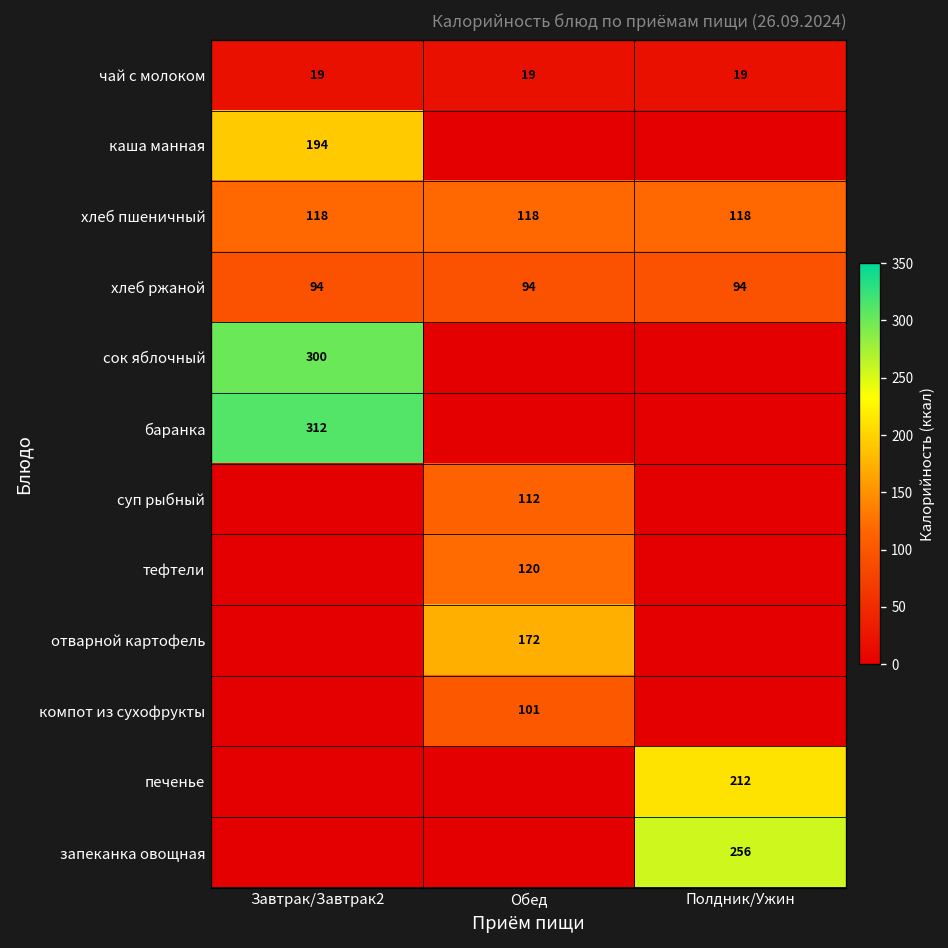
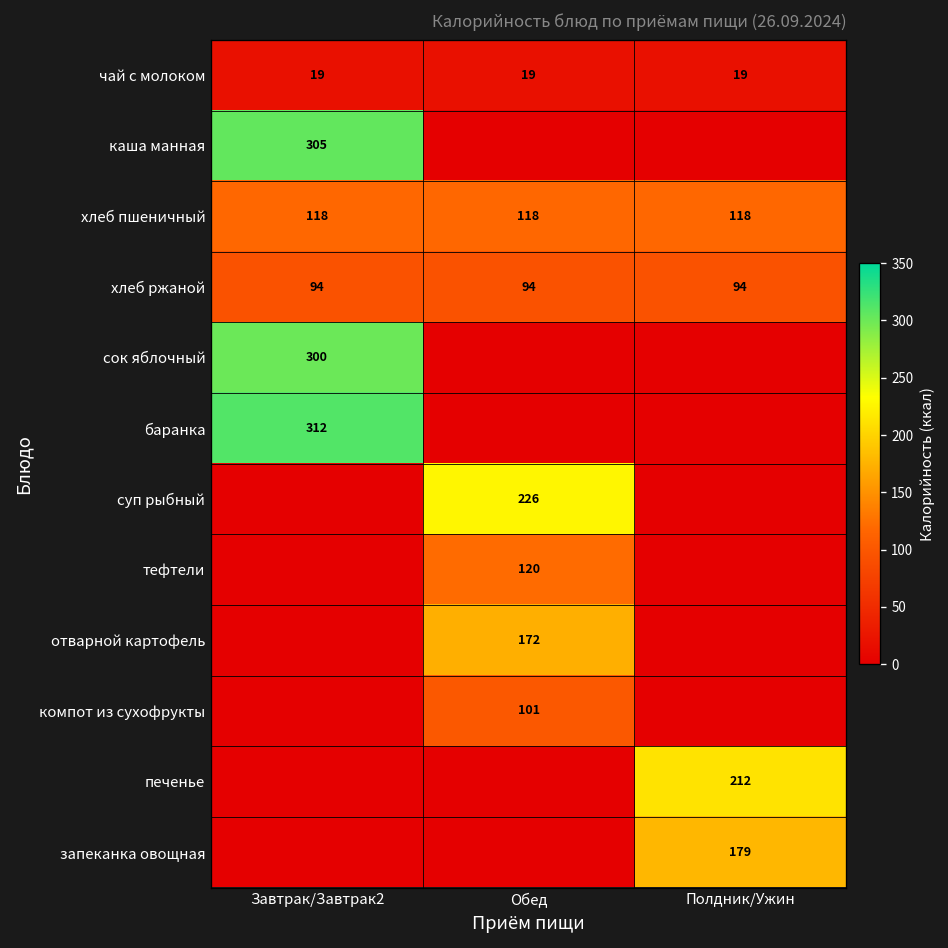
каша манная, Завтрак/Завтрак2: 194 -> 305
суп рыбный, Обед: 112 -> 226
запеканка овощная, Полдник/Ужин: 256 -> 179
